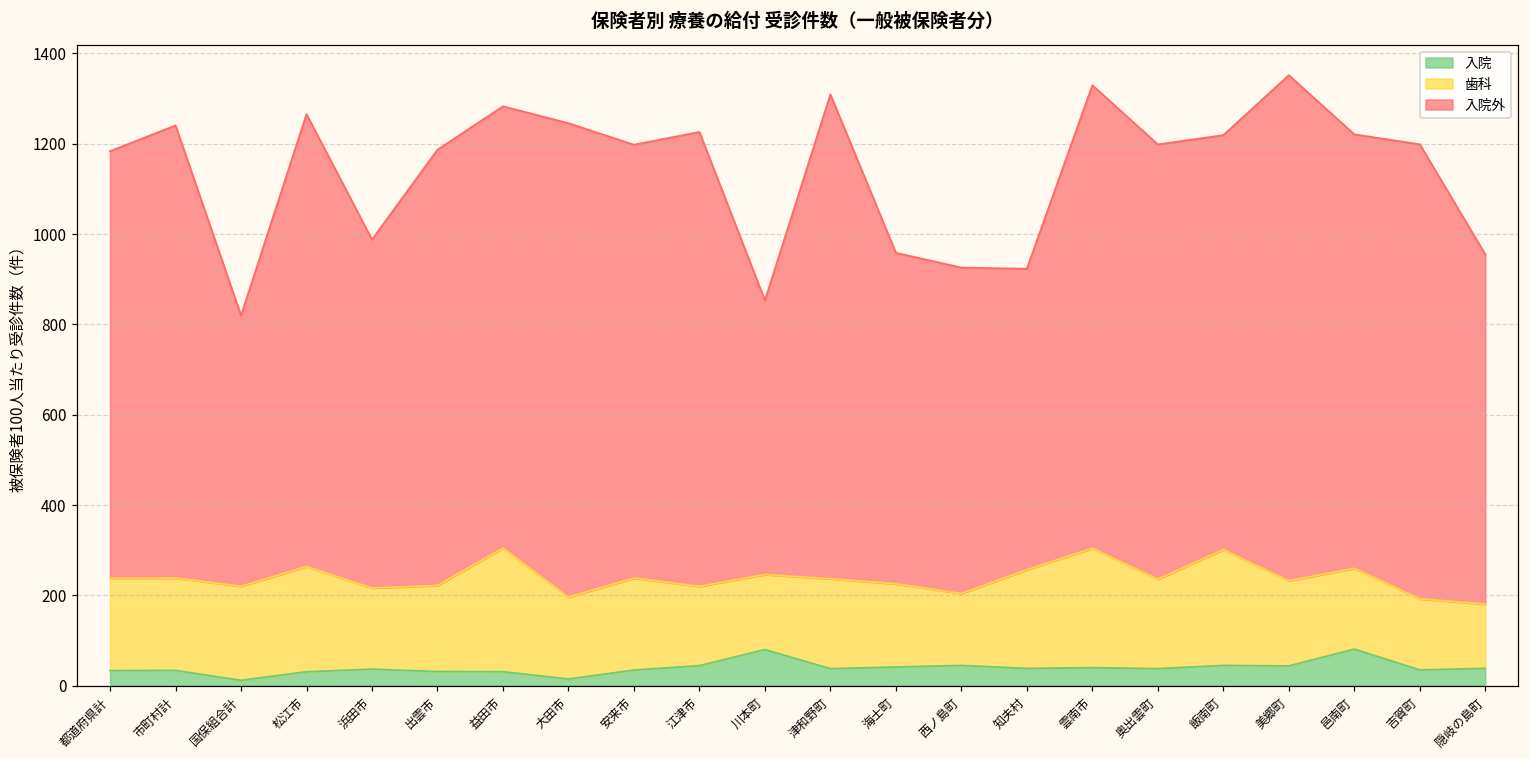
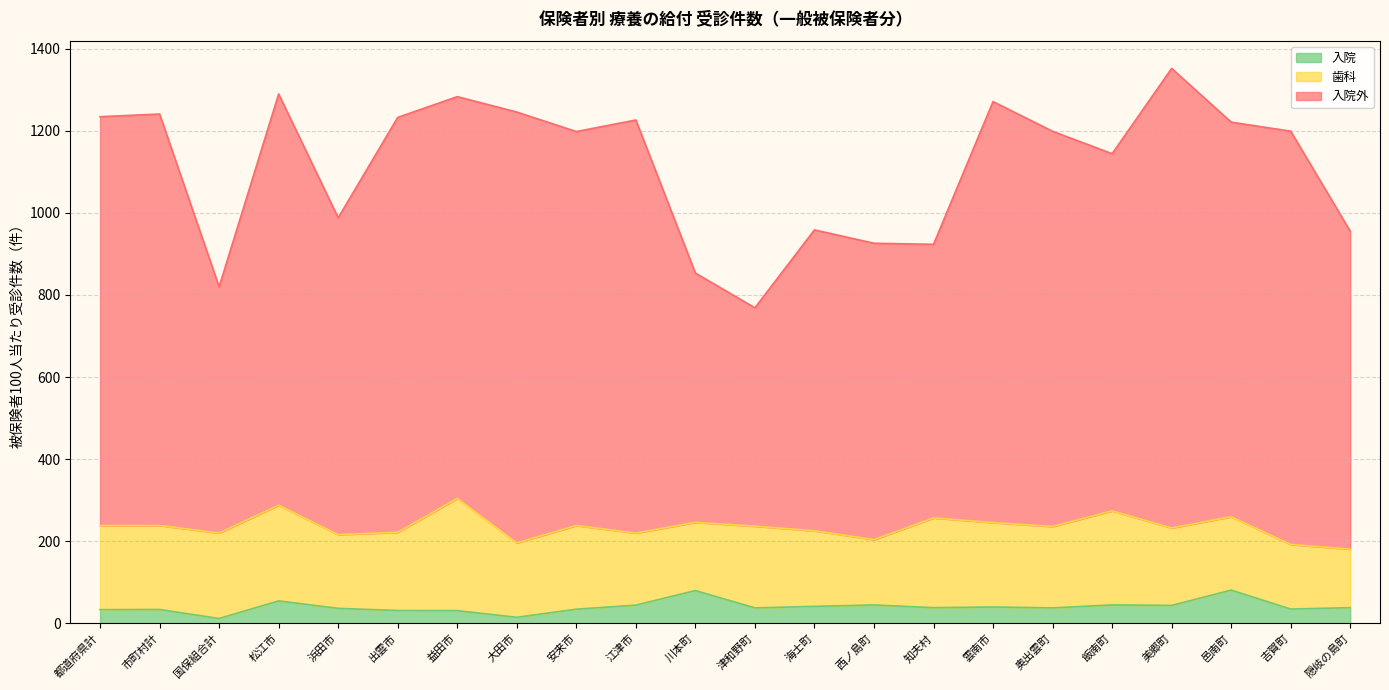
入院外, 都道府県計: 950 -> 1000
入院, 松江市: 30 -> 50
入院外, 出雲市: 970 -> 1010
入院外, 津和野町: 1070 -> 530
歯科, 雲南市: 260 -> 210
歯科, 飯南町: 260 -> 230
入院外, 飯南町: 920 -> 870
